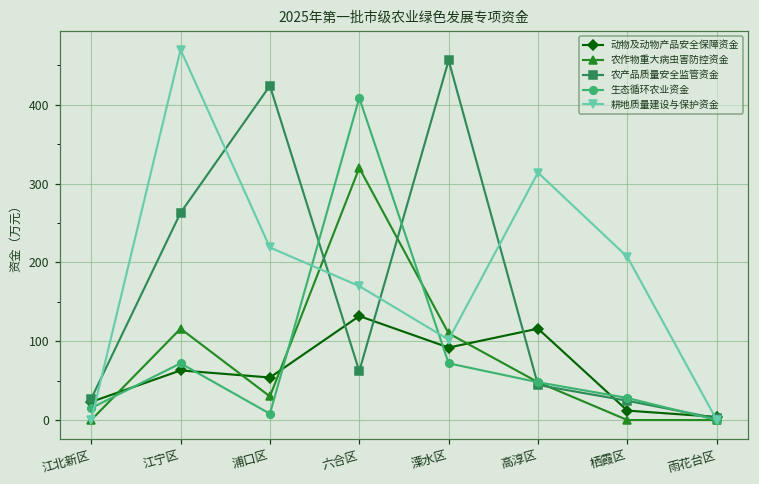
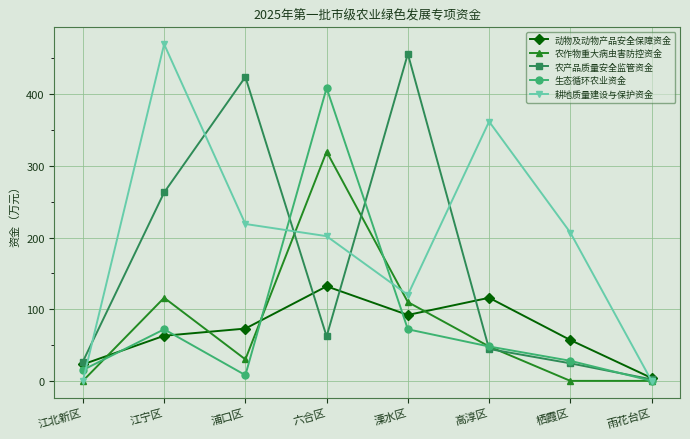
动物及动物产品安全保障资金, 浦口区: 50 -> 70
耕地质量建设与保护资金, 六合区: 170 -> 200
耕地质量建设与保护资金, 溧水区: 100 -> 120
耕地质量建设与保护资金, 高淳区: 310 -> 360
动物及动物产品安全保障资金, 栖霞区: 10 -> 60
